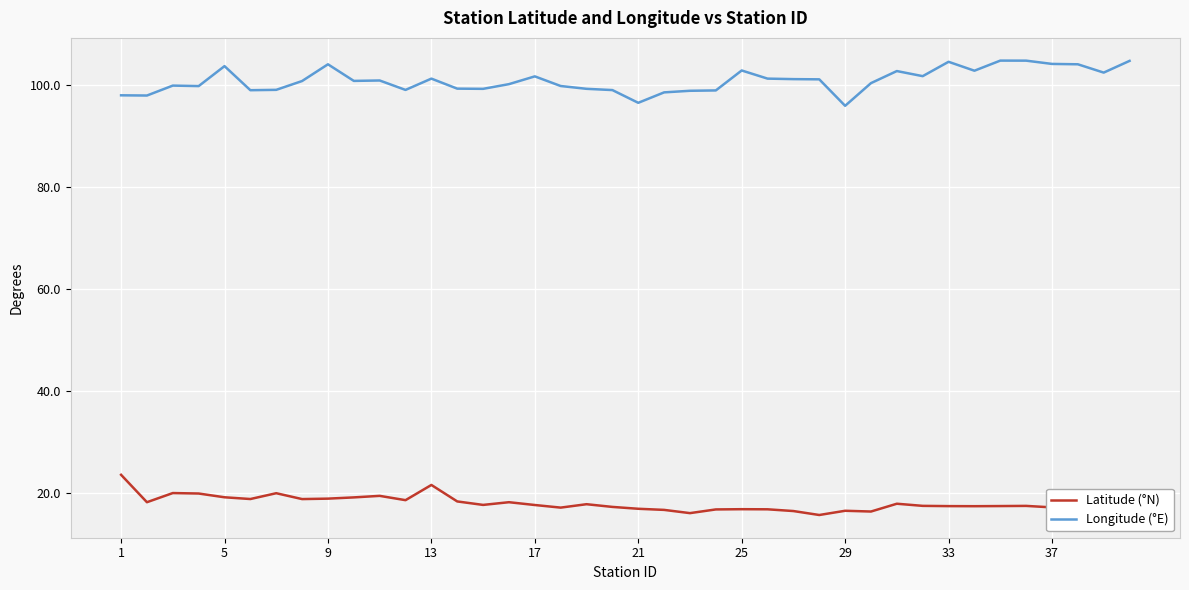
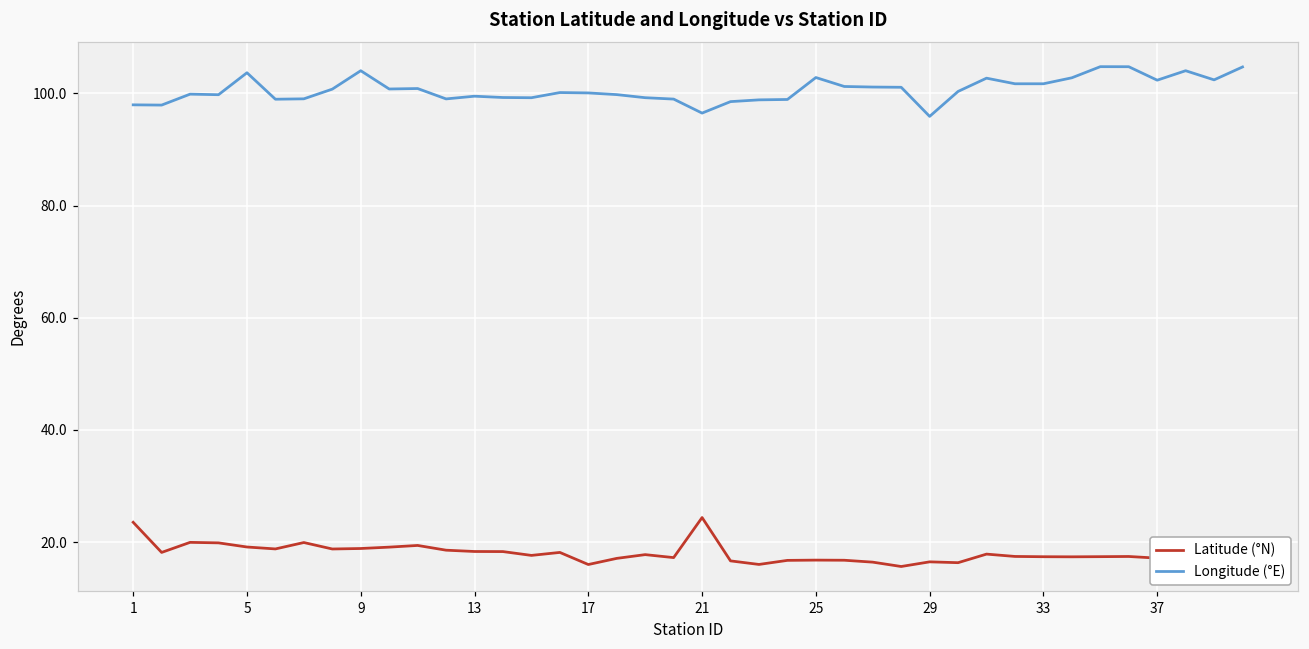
Latitude (°N), 13: 22 -> 18
Longitude (°E), 13: 101 -> 100
Latitude (°N), 17: 18 -> 16
Longitude (°E), 17: 102 -> 100
Latitude (°N), 21: 17 -> 24
Longitude (°E), 33: 105 -> 102
Longitude (°E), 37: 104 -> 102
